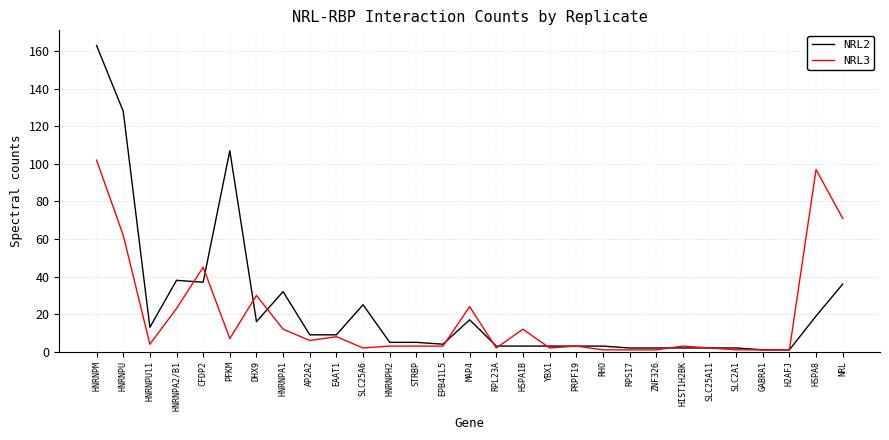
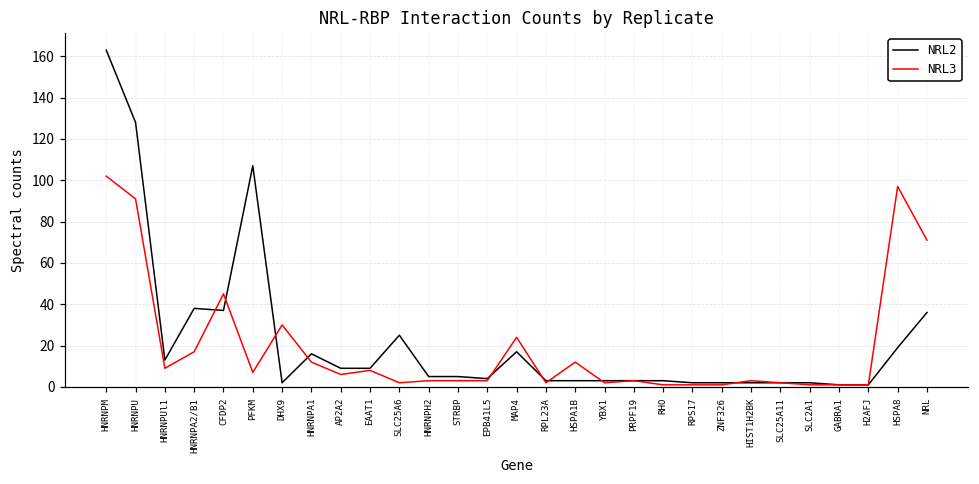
NRL3, HNRNPU: 62 -> 91
NRL3, HNRNPUl1: 4 -> 9
NRL3, HNRNPA2/B1: 23 -> 17
NRL2, DHX9: 16 -> 2
NRL2, HNRNPA1: 32 -> 16
